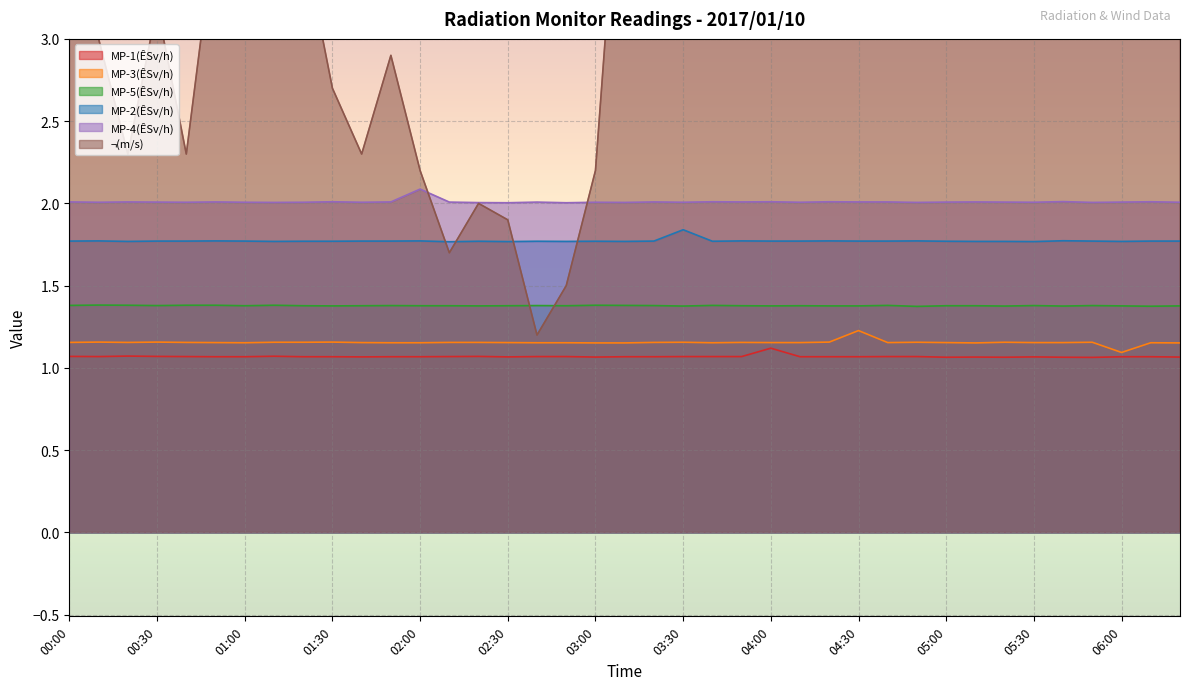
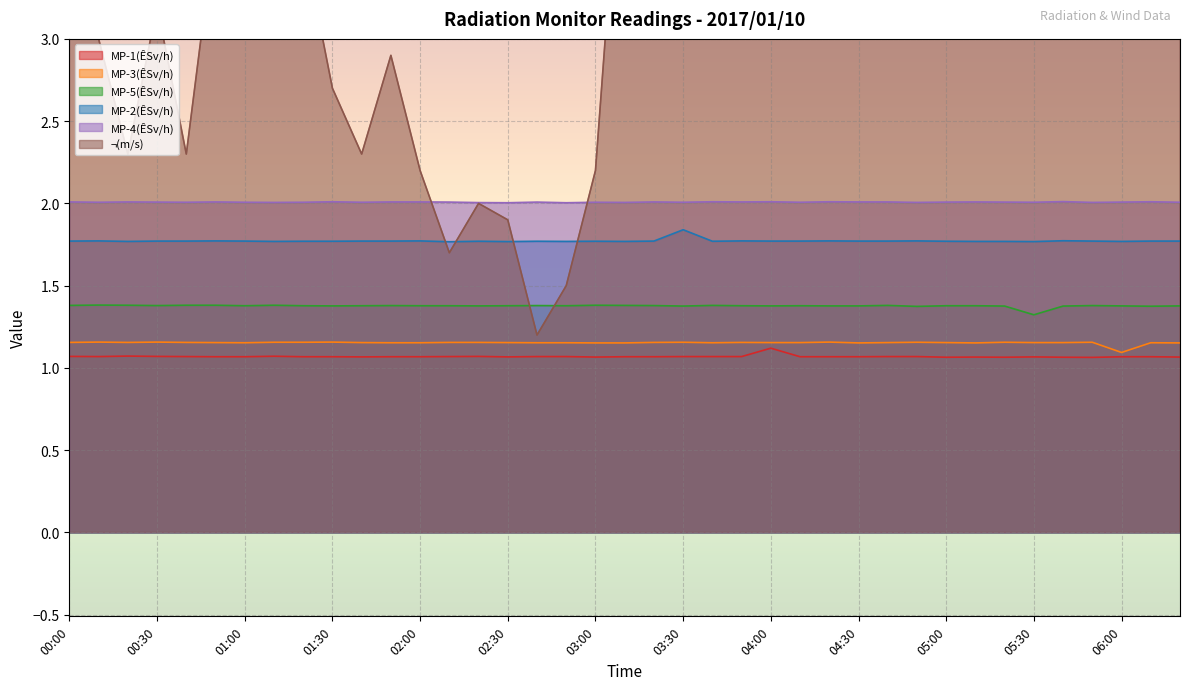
MP-4(ÊSv/h), 02:00: 2.09 -> 2.01
MP-3(ÊSv/h), 04:30: 1.23 -> 1.15
MP-5(ÊSv/h), 05:30: 1.38 -> 1.32
